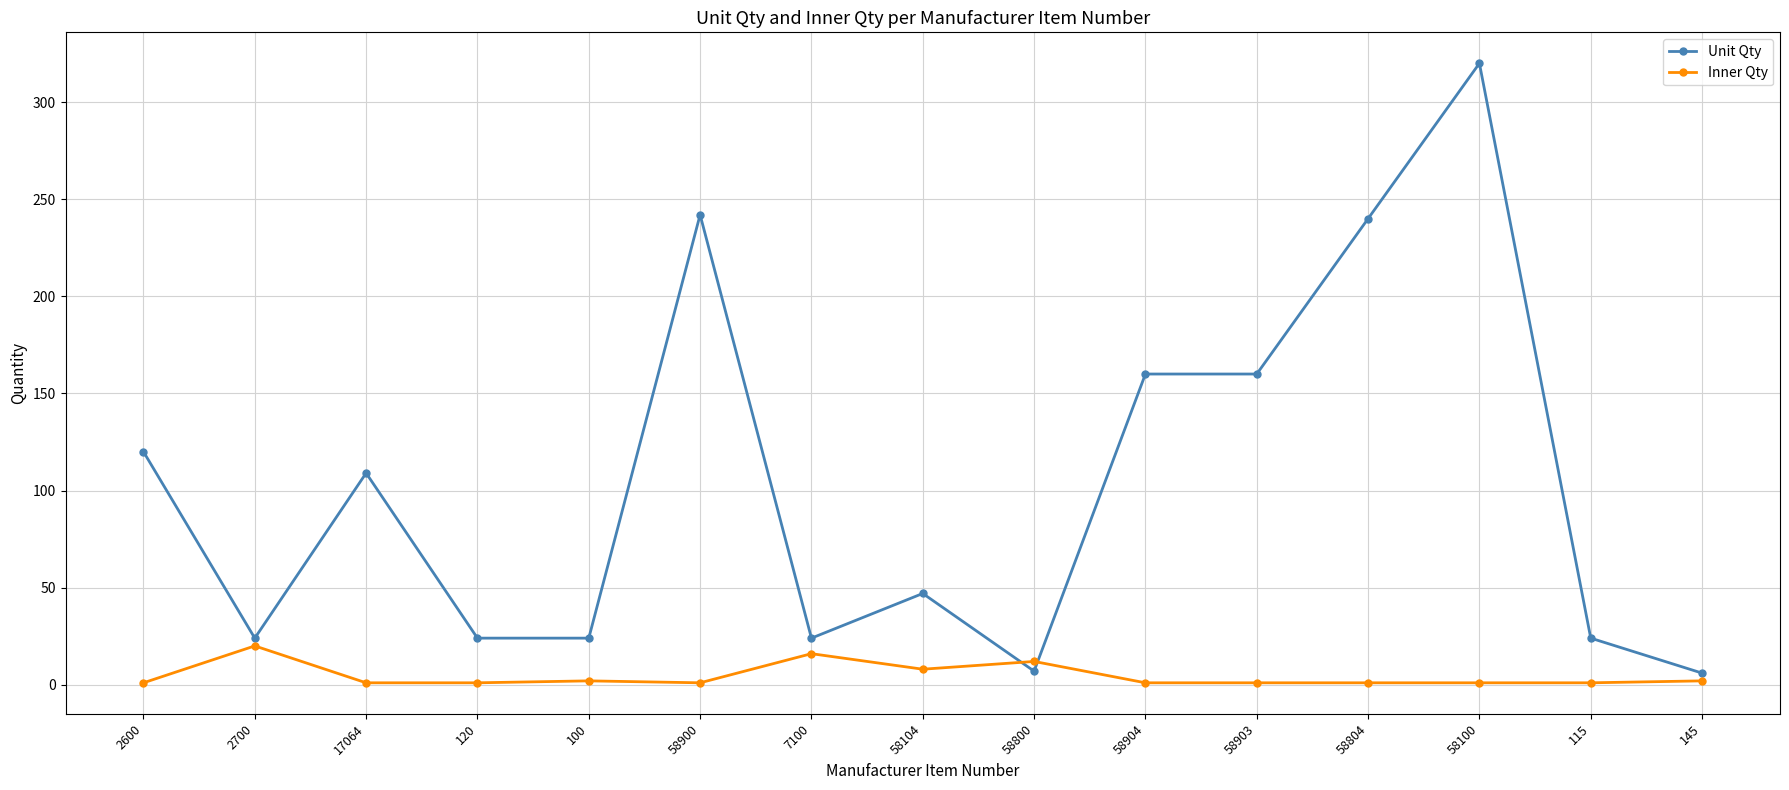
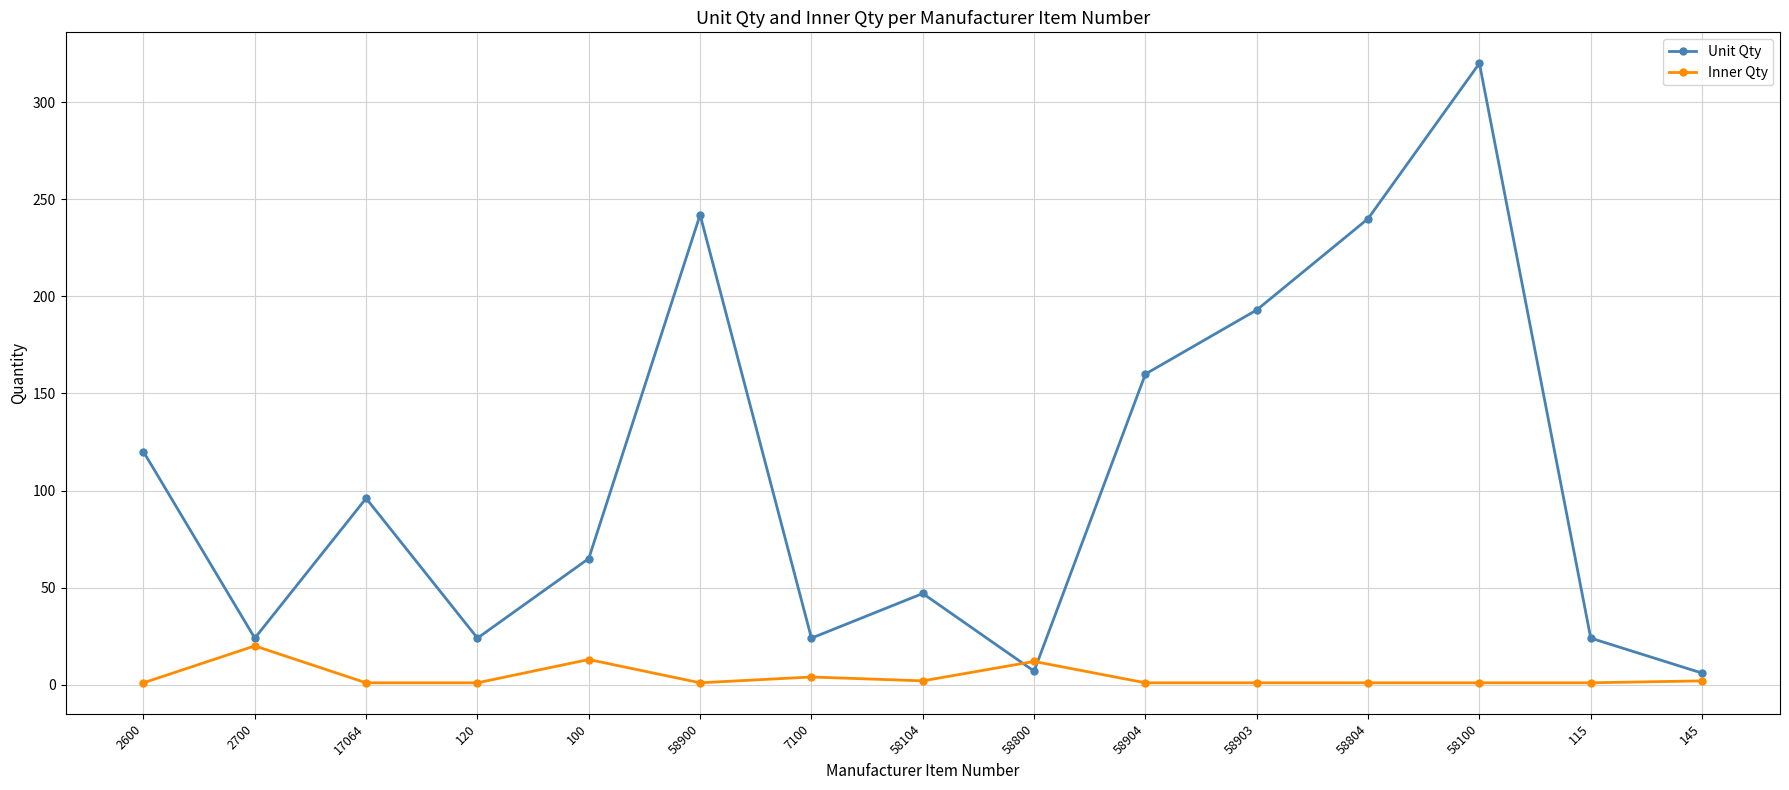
Unit Qty, 17064: 109 -> 96
Unit Qty, 100: 24 -> 65
Inner Qty, 100: 2 -> 13
Inner Qty, 7100: 16 -> 4
Inner Qty, 58104: 8 -> 2
Unit Qty, 58903: 160 -> 193
